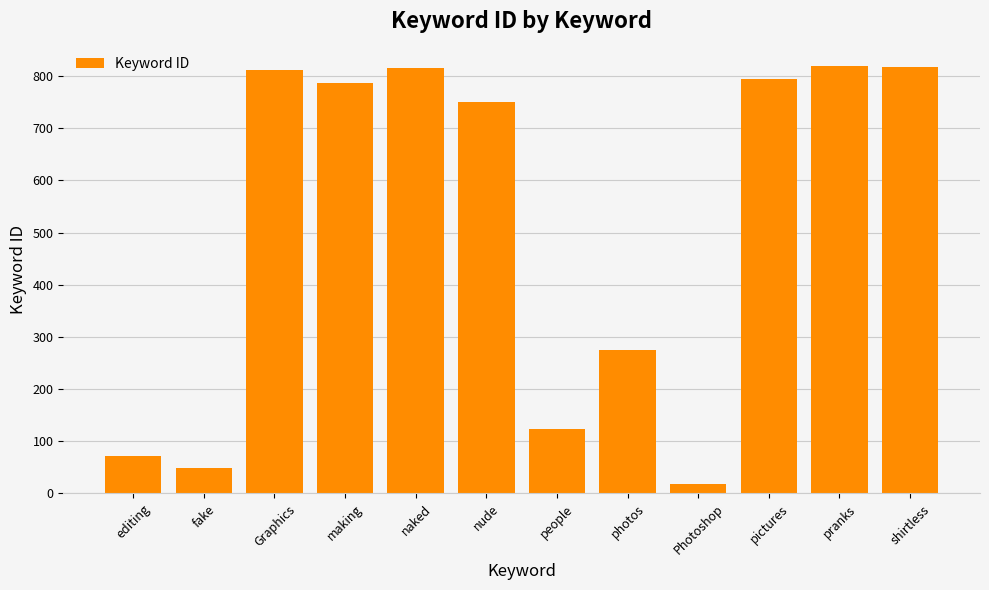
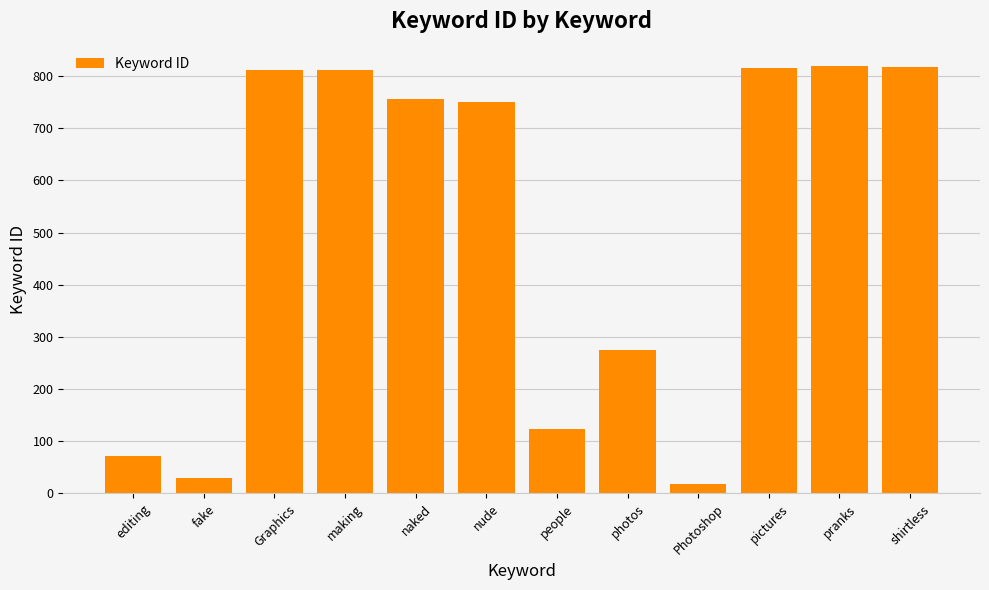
fake: 50 -> 30
making: 790 -> 810
naked: 820 -> 760
pictures: 800 -> 820
